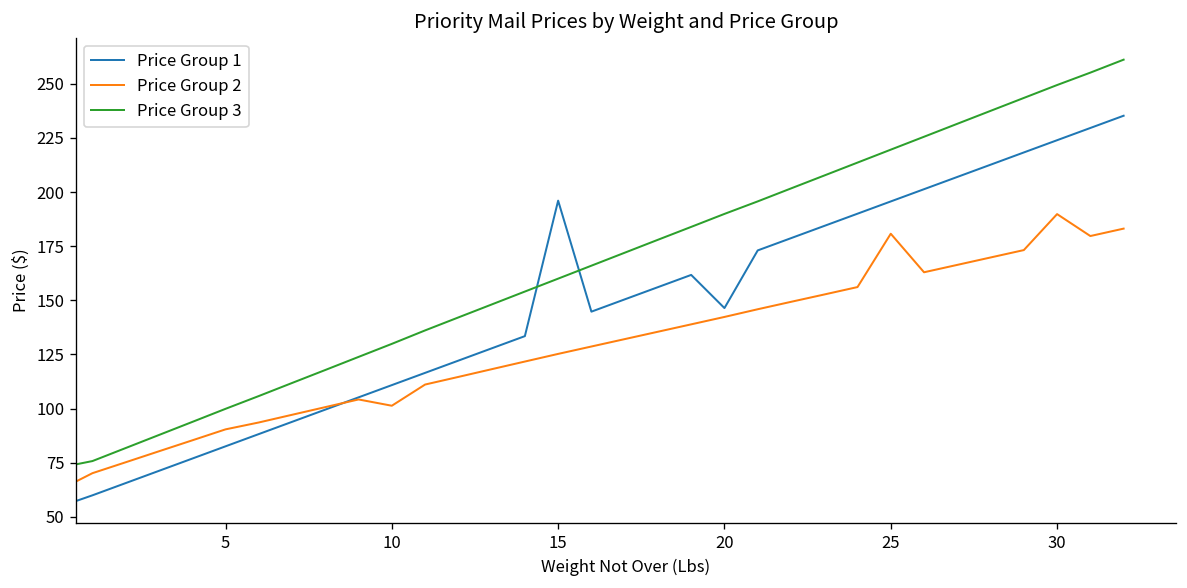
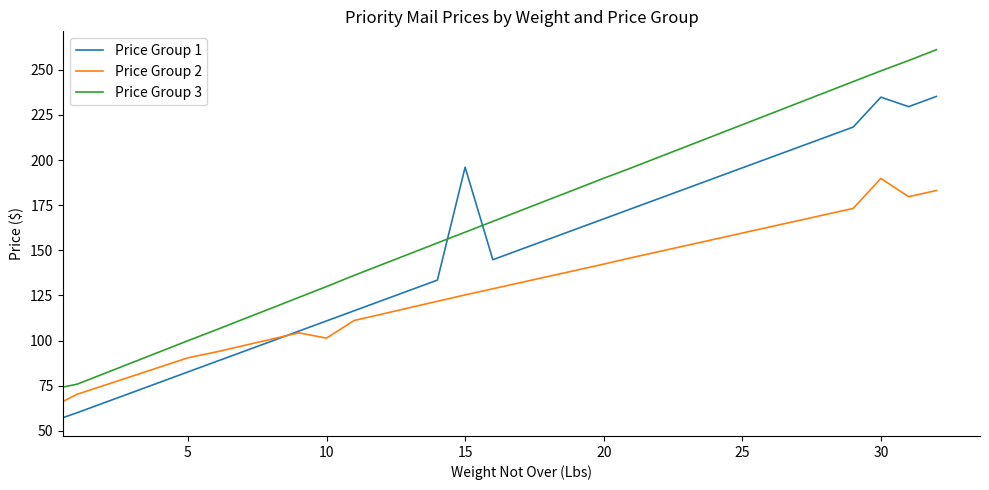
Price Group 1, 20: 146 -> 167
Price Group 2, 25: 181 -> 160
Price Group 1, 30: 224 -> 235
